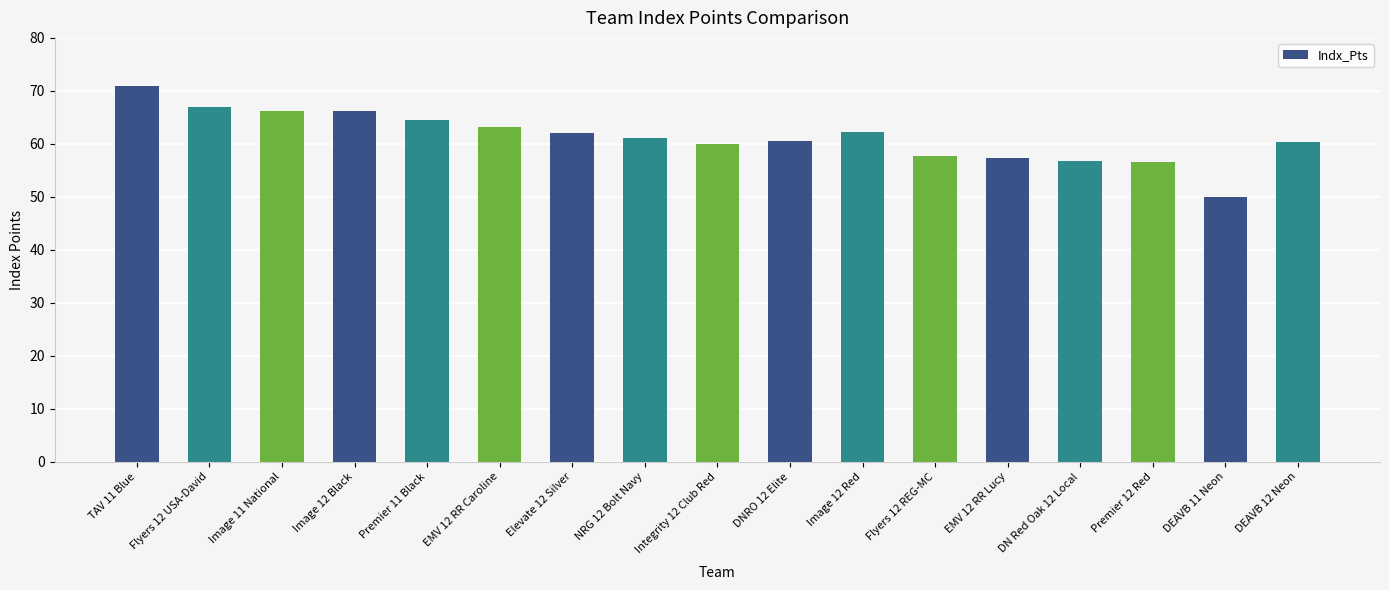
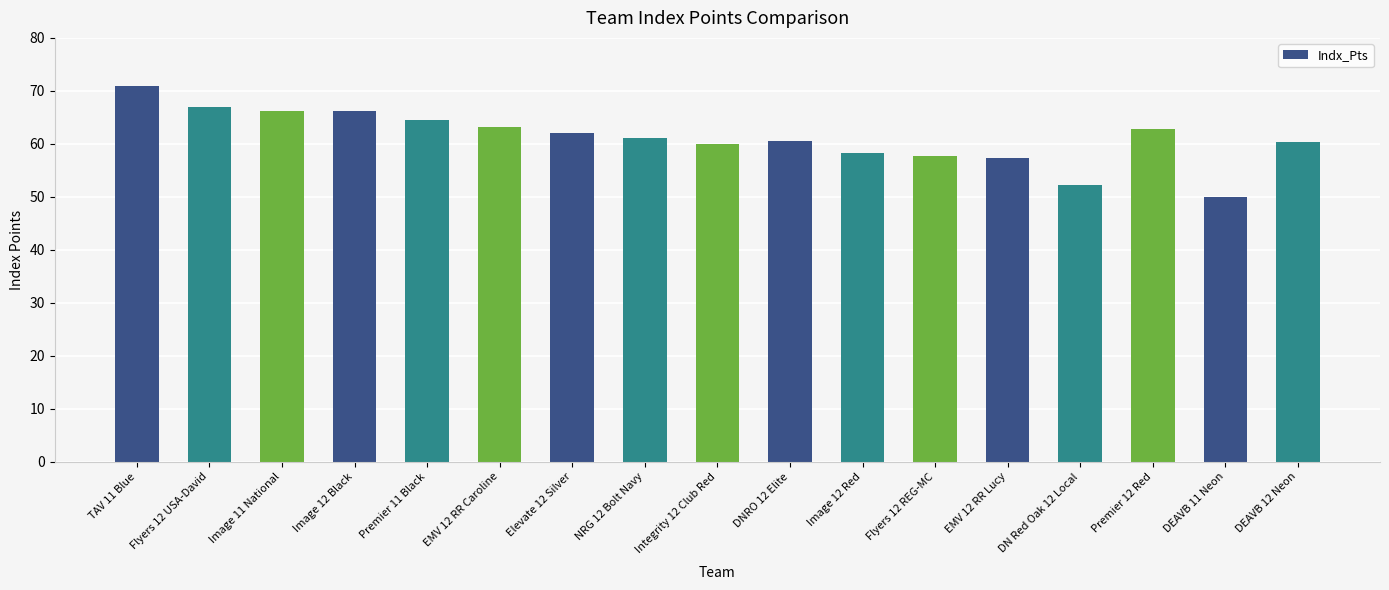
Image 12 Red: 62 -> 58
DN Red Oak 12 Local: 57 -> 52
Premier 12 Red: 57 -> 63
